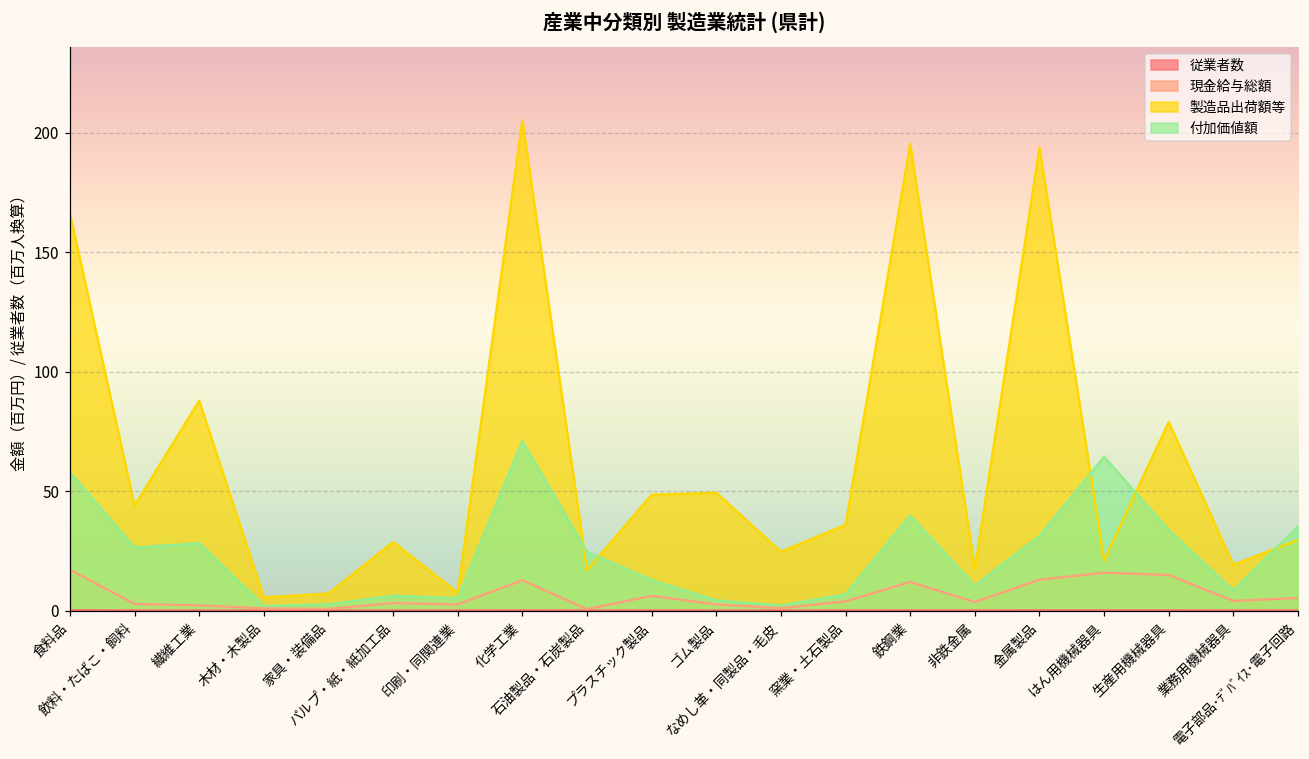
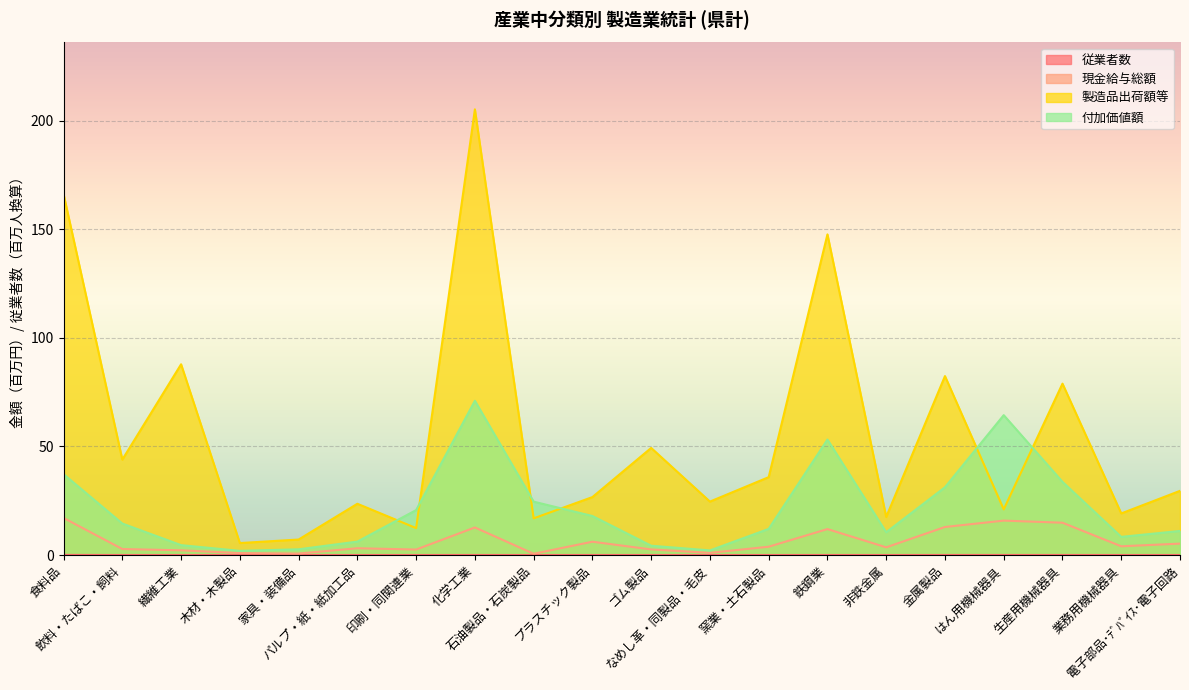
付加価値額, 食料品: 58 -> 37
付加価値額, 飲料・たばこ・飼料: 26 -> 15
付加価値額, 繊維工業: 28 -> 5
製造品出荷額等, パルプ・紙・紙加工品: 29 -> 24
製造品出荷額等, 印刷・同関連業: 7 -> 12
付加価値額, 印刷・同関連業: 5 -> 21
製造品出荷額等, プラスチック製品: 48 -> 27
付加価値額, プラスチック製品: 13 -> 18
付加価値額, 窯業・土石製品: 7 -> 12
製造品出荷額等, 鉄鋼業: 195 -> 148
付加価値額, 鉄鋼業: 40 -> 53
製造品出荷額等, 金属製品: 194 -> 82
付加価値額, 電子部品･ﾃﾞﾊﾞｲｽ･電子回路: 35 -> 11
